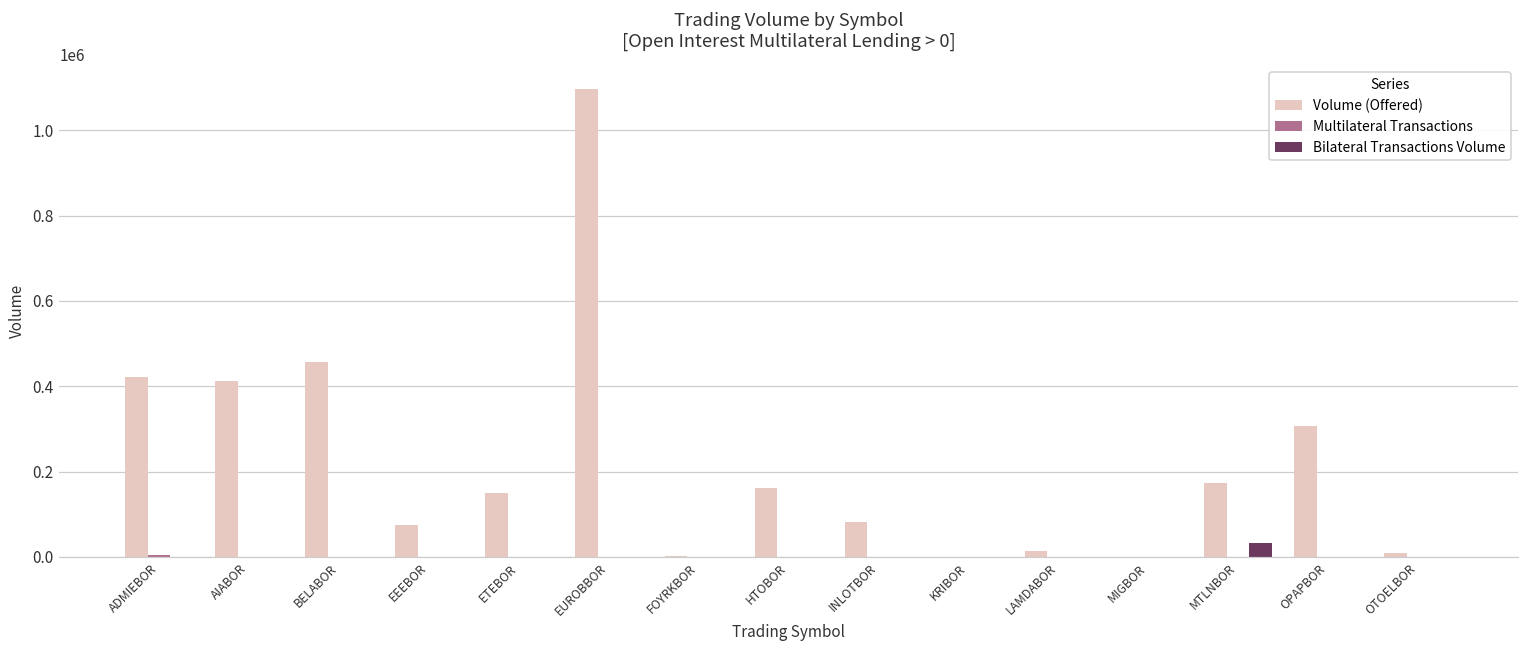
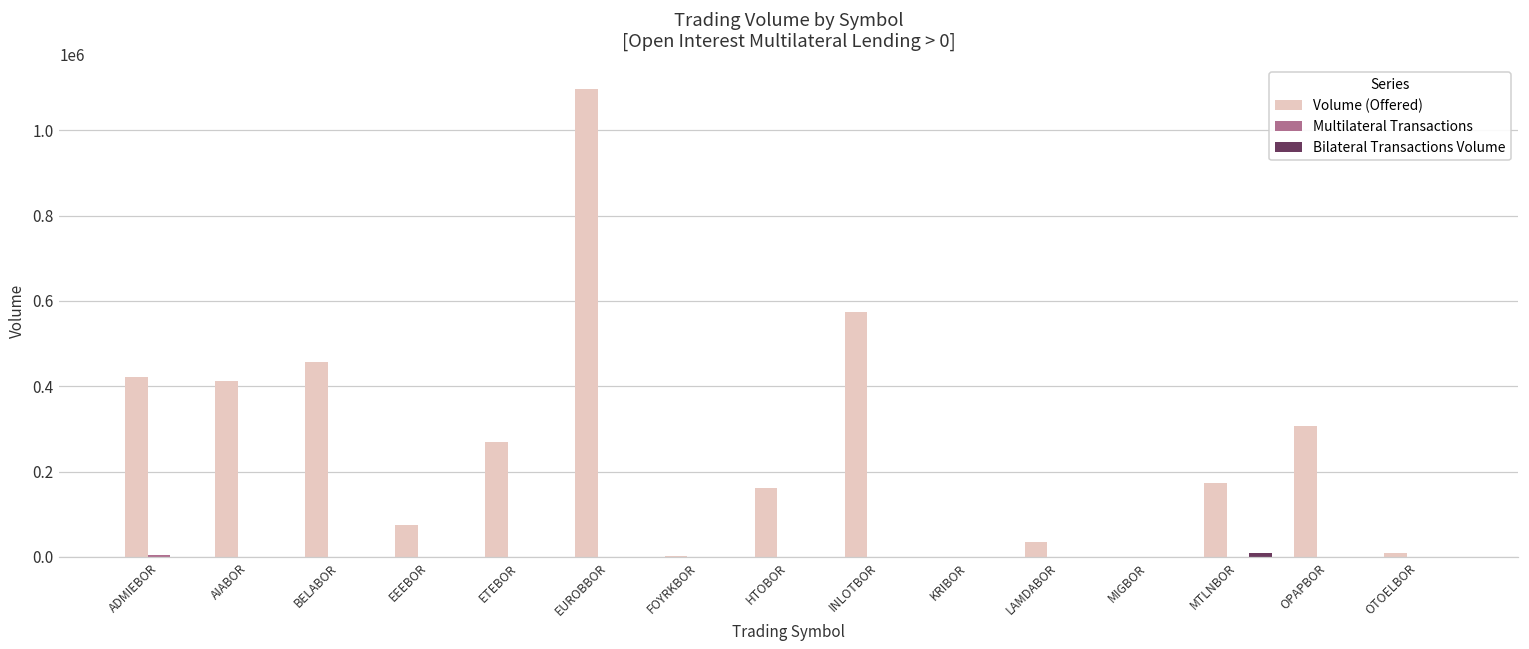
Volume (Offered), ETEBOR: 150000 -> 270000
Volume (Offered), INLOTBOR: 80000 -> 570000
Volume (Offered), LAMDABOR: 10000 -> 40000
Bilateral Transactions Volume, MTLNBOR: 30000 -> 10000
